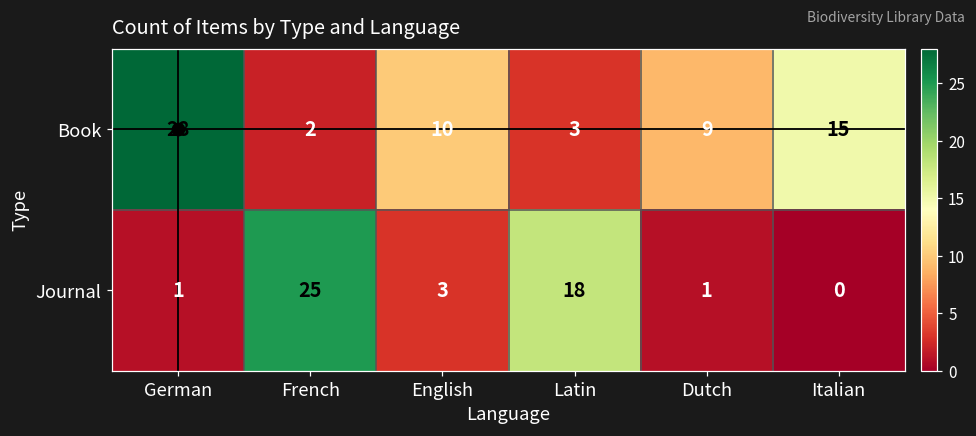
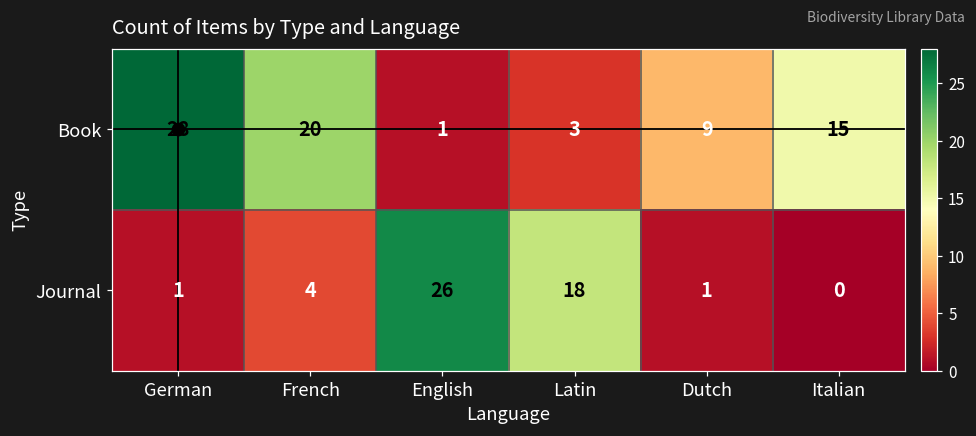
Book, French: 2 -> 20
Book, English: 10 -> 1
Journal, French: 25 -> 4
Journal, English: 3 -> 26
